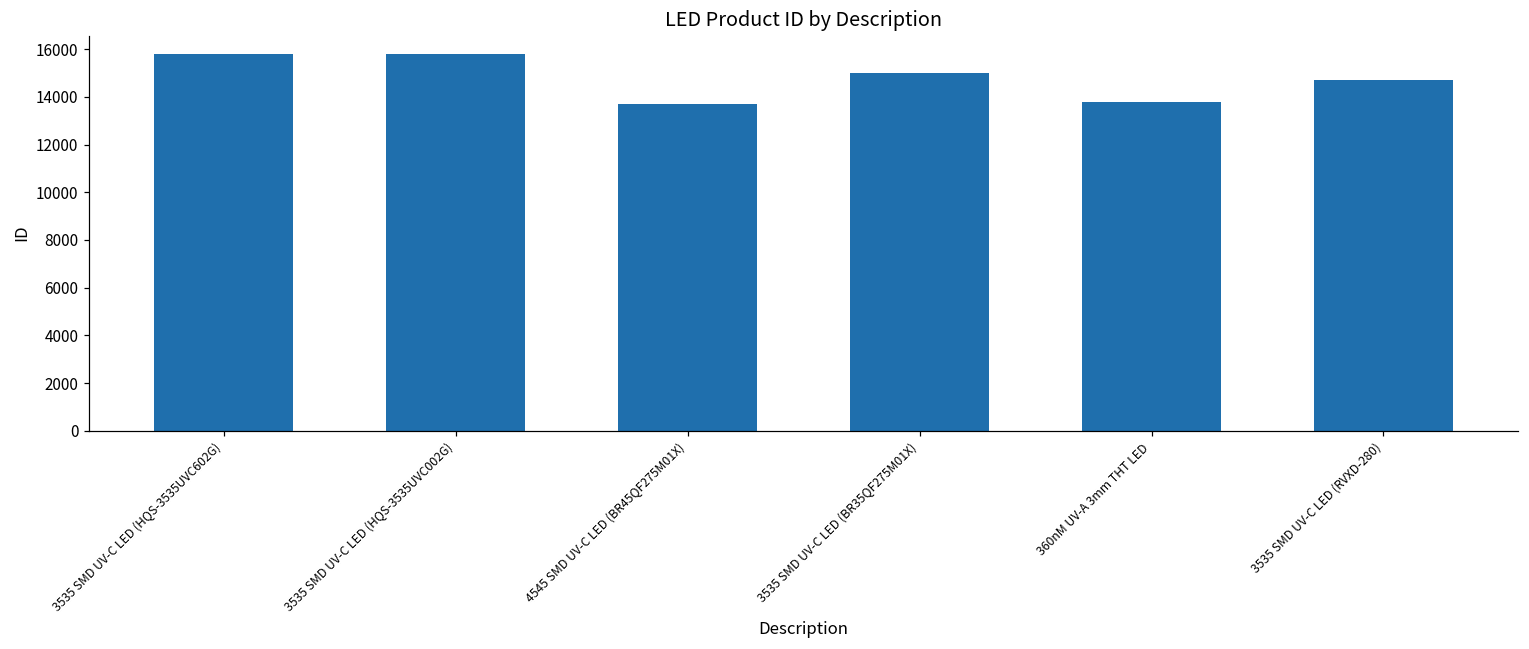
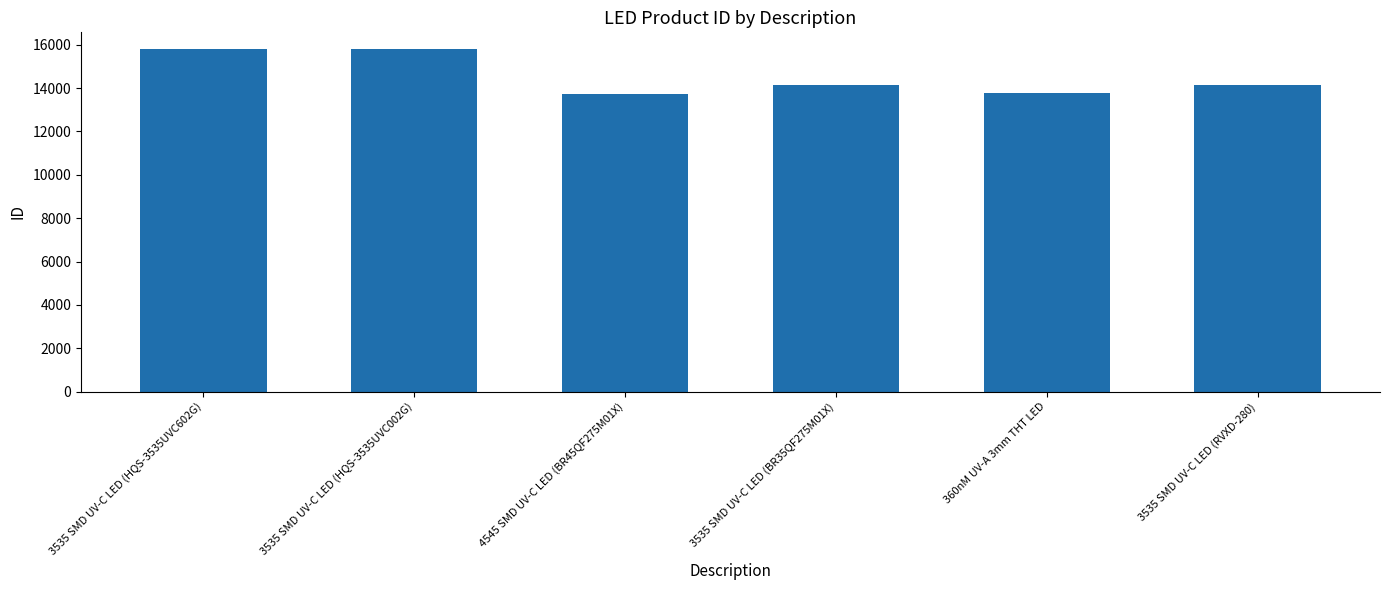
3535 SMD UV-C LED (BR35QF275M01X): 15000 -> 14100
3535 SMD UV-C LED (RVXD-280): 14700 -> 14100
